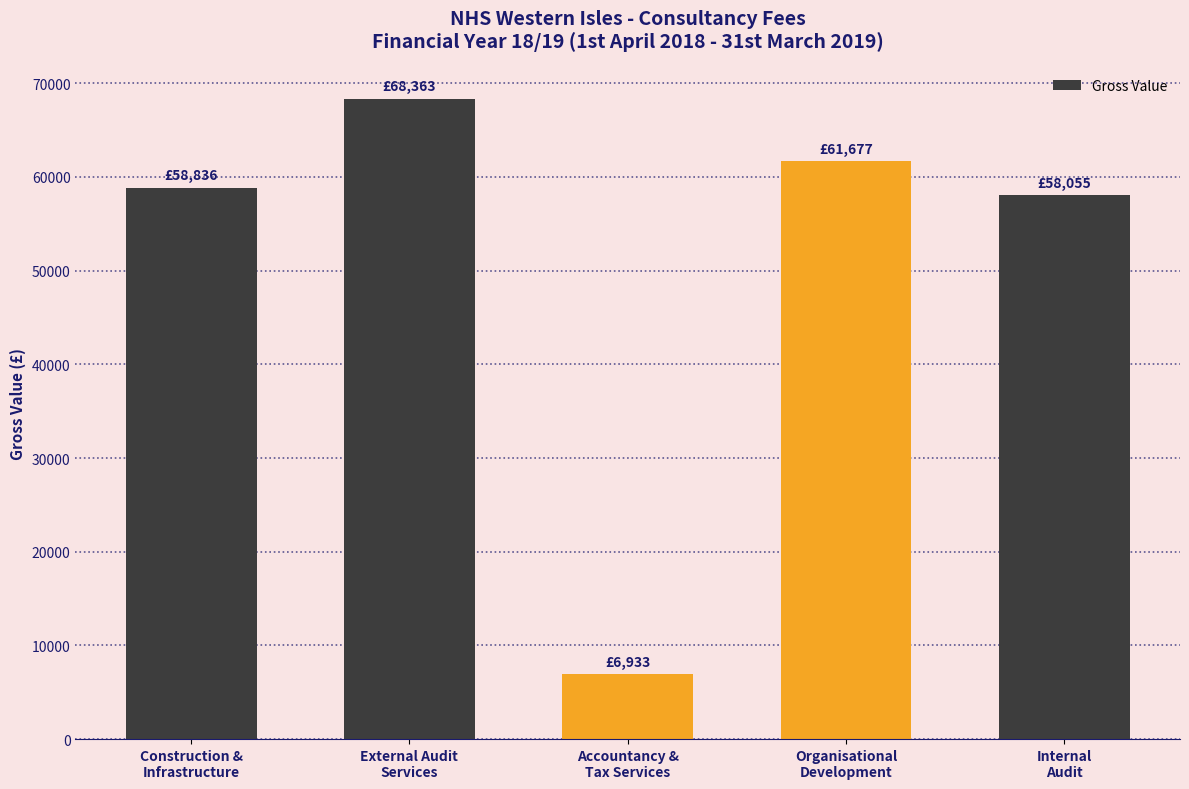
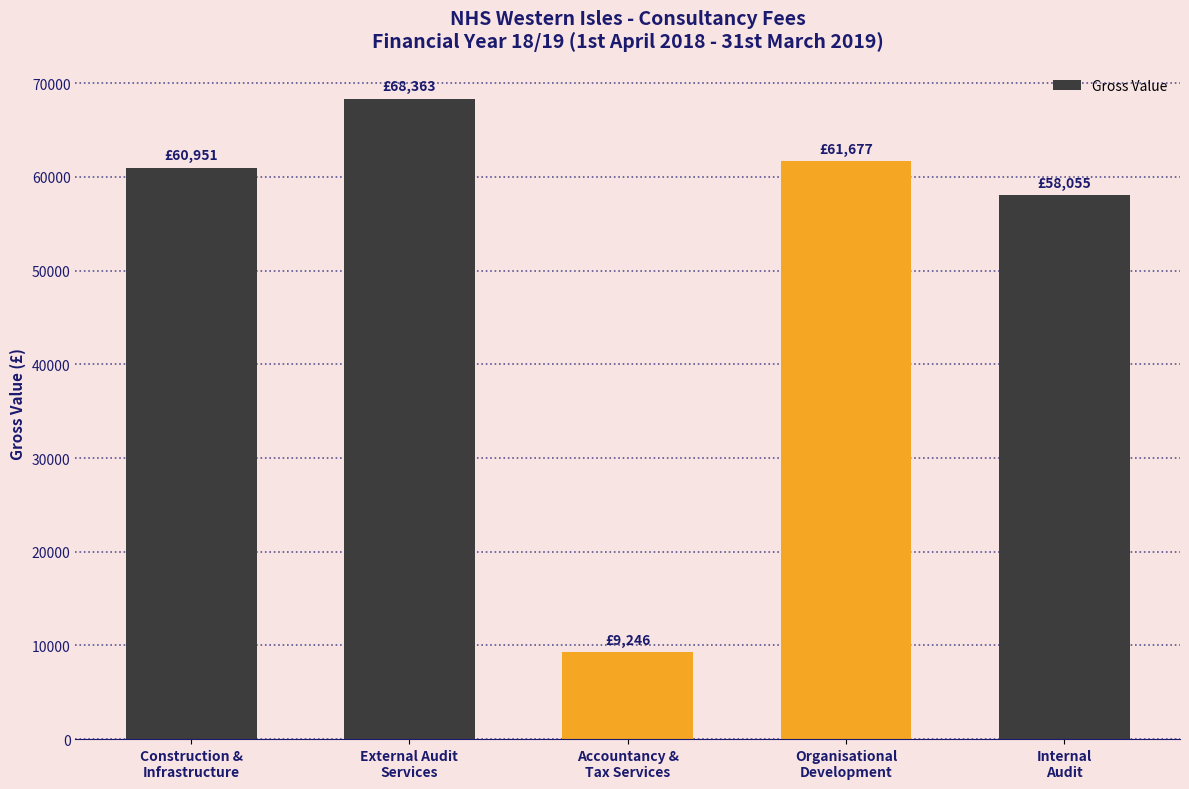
Construction & Infrastructure: £58,836 -> £60,951
Accountancy & Tax Services: £6,933 -> £9,246
